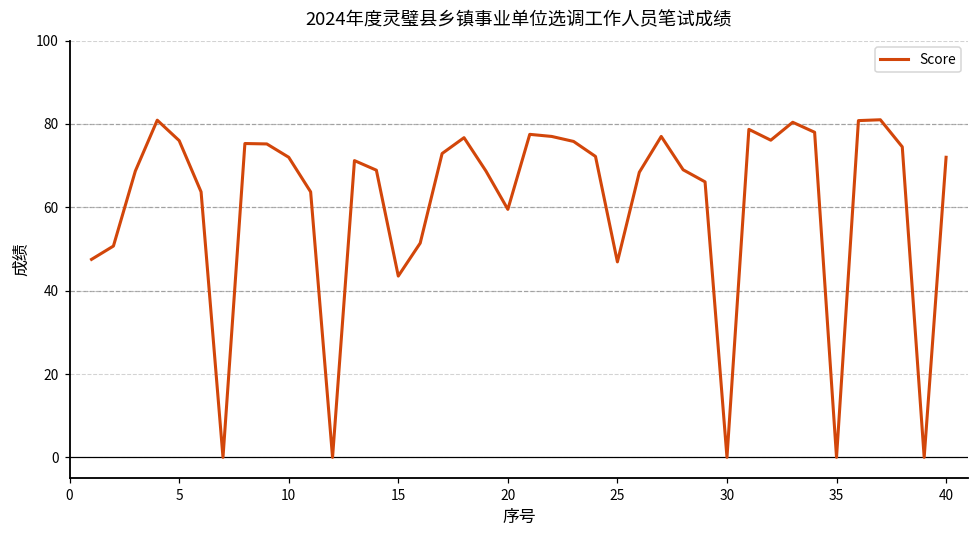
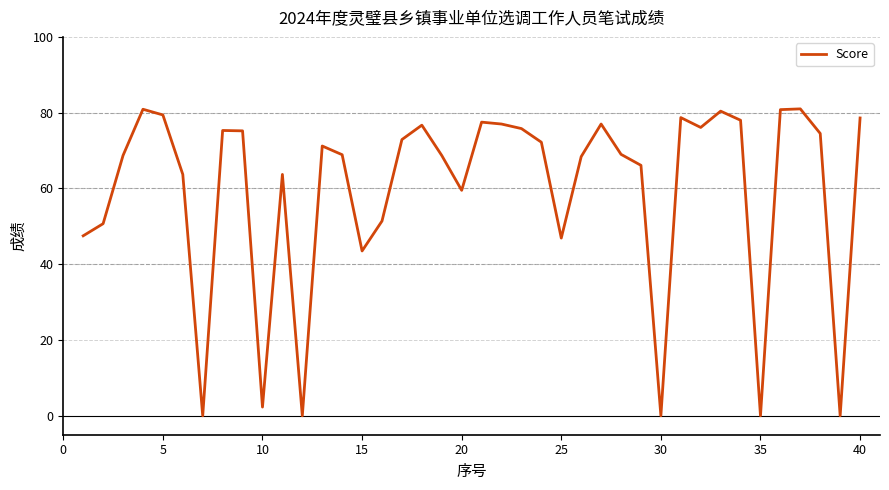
5: 76 -> 79
10: 72 -> 2
40: 72 -> 79
